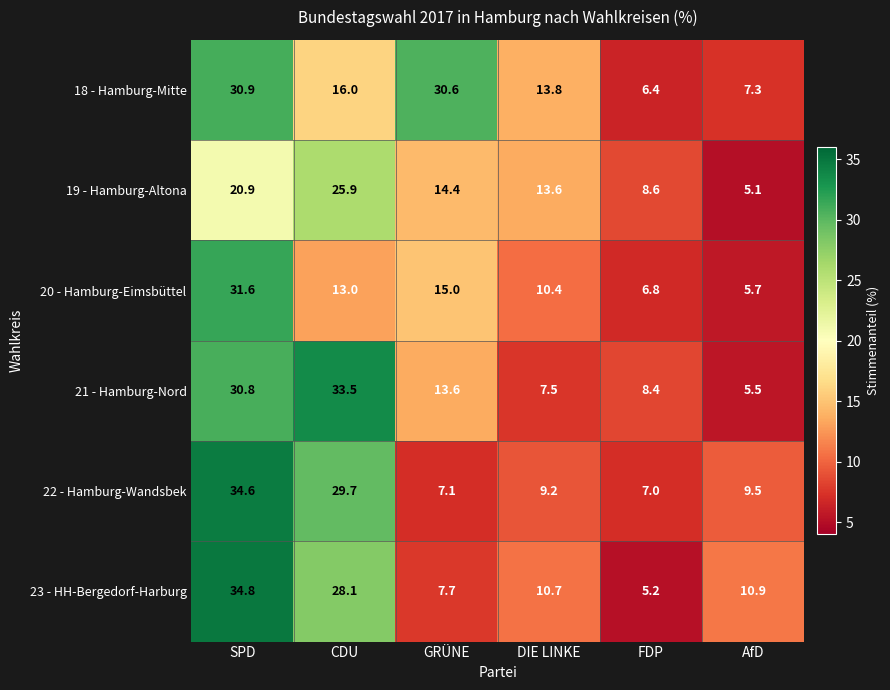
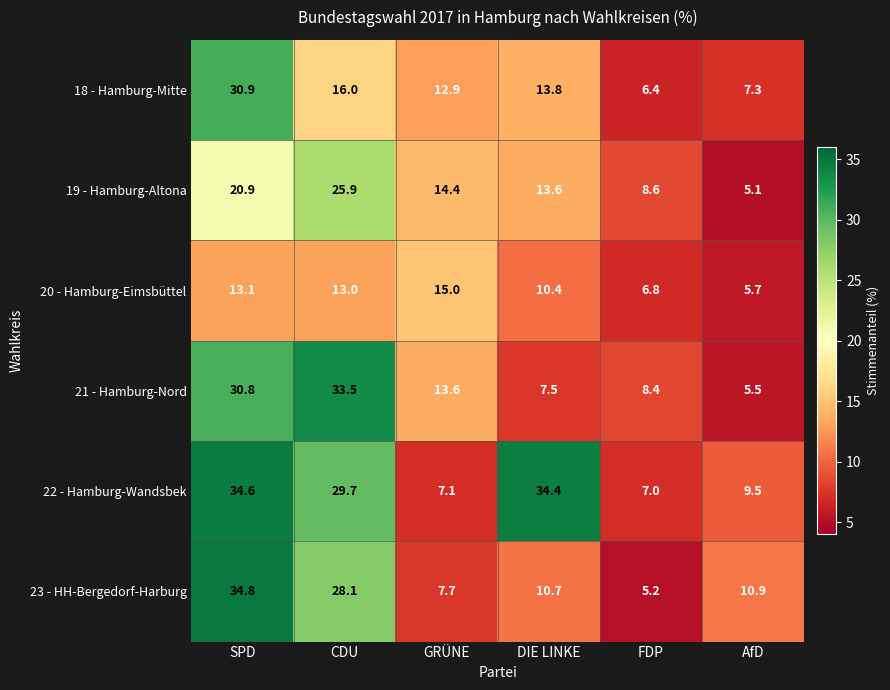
18 - Hamburg-Mitte, GRÜNE: 30.6 -> 12.9
20 - Hamburg-Eimsbüttel, SPD: 31.6 -> 13.1
22 - Hamburg-Wandsbek, DIE LINKE: 9.2 -> 34.4
